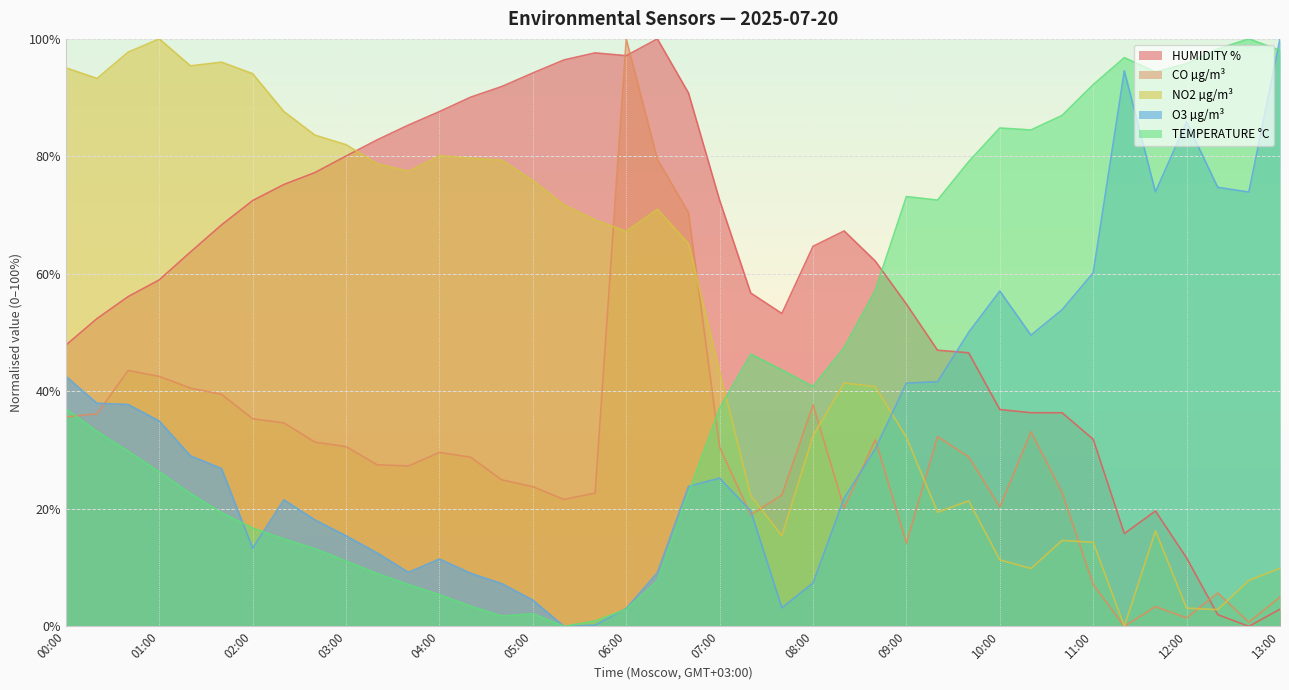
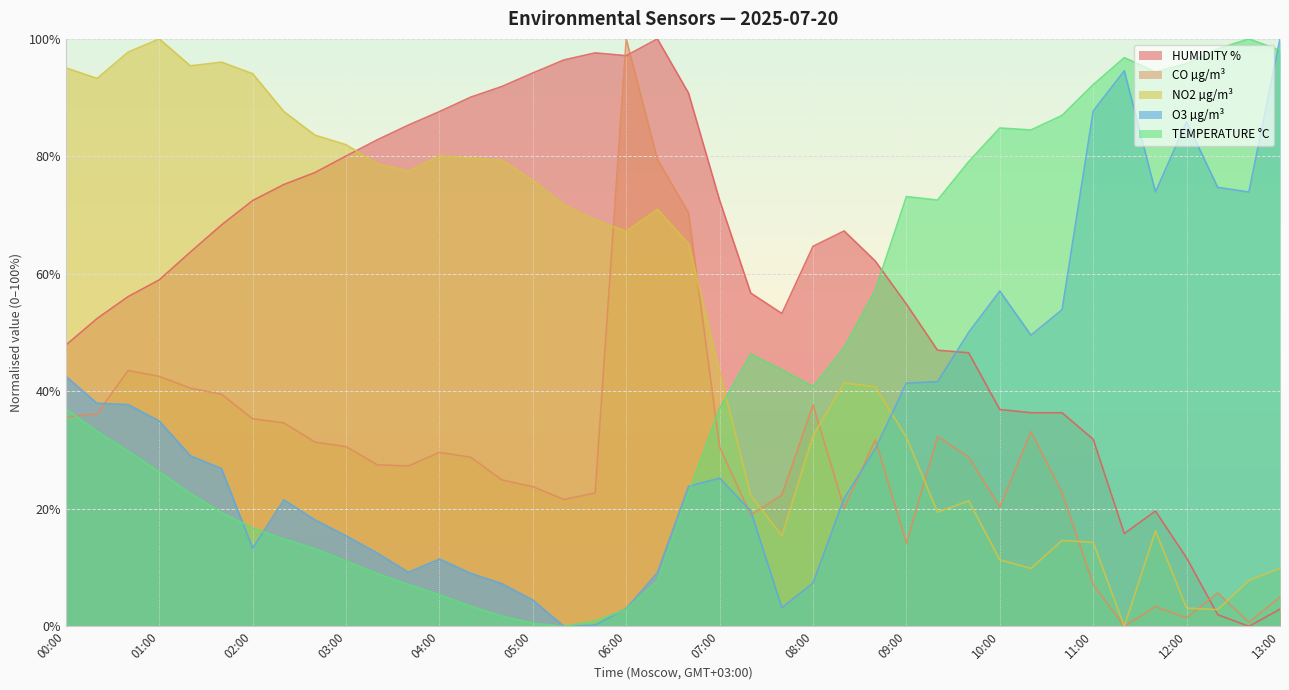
TEMPERATURE °C, 05:00: 2% -> 1%
O3 µg/m³, 11:00: 60% -> 88%
